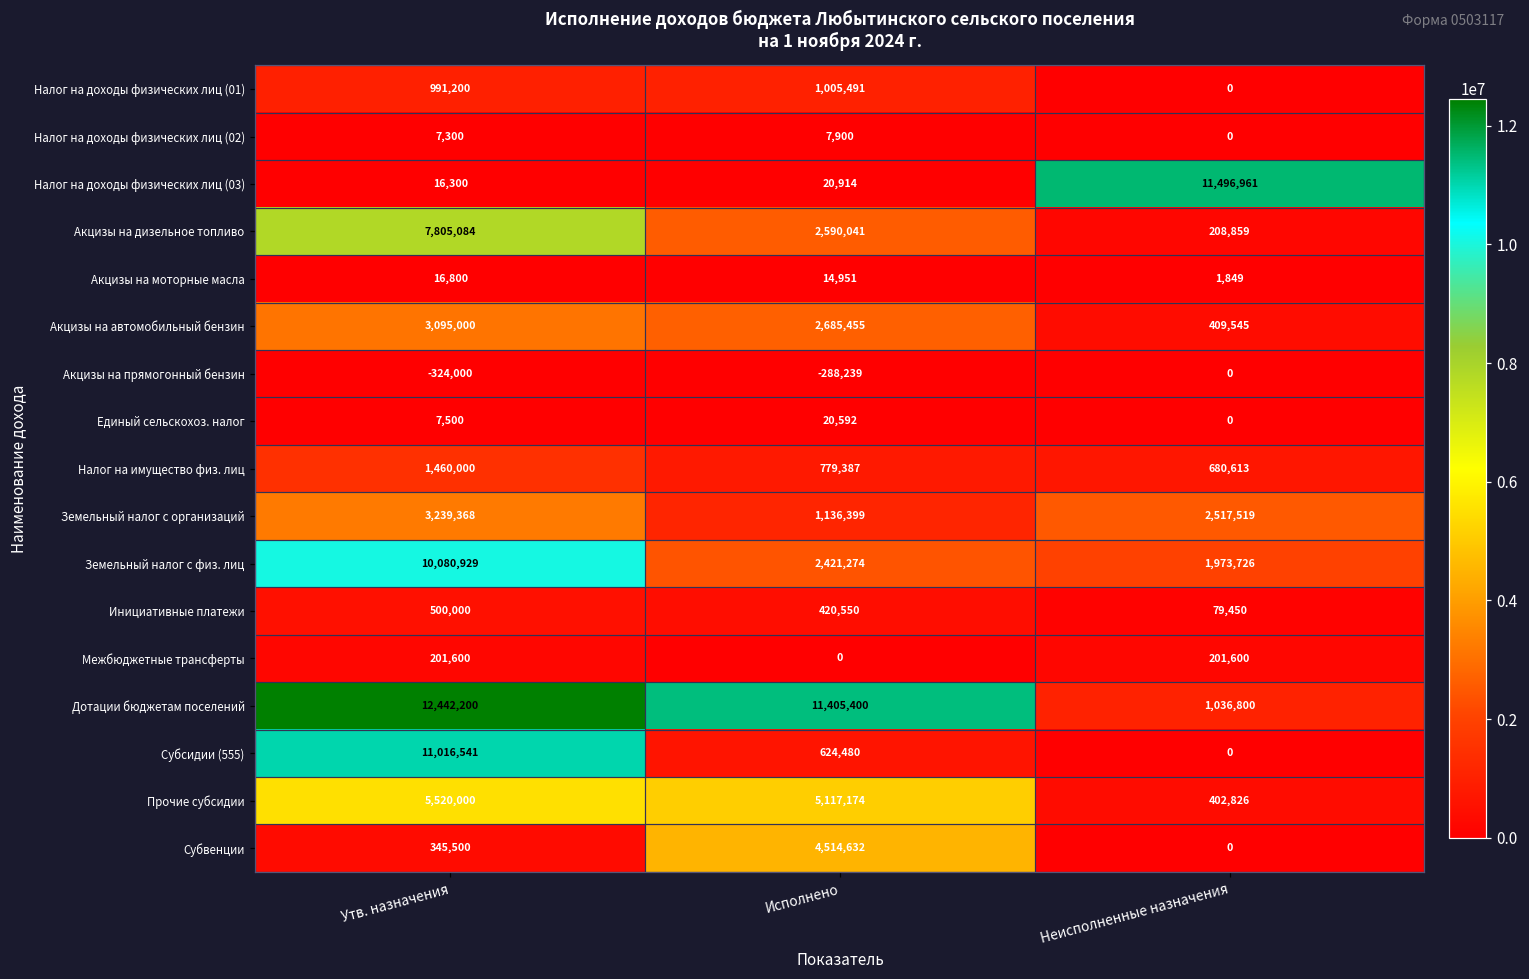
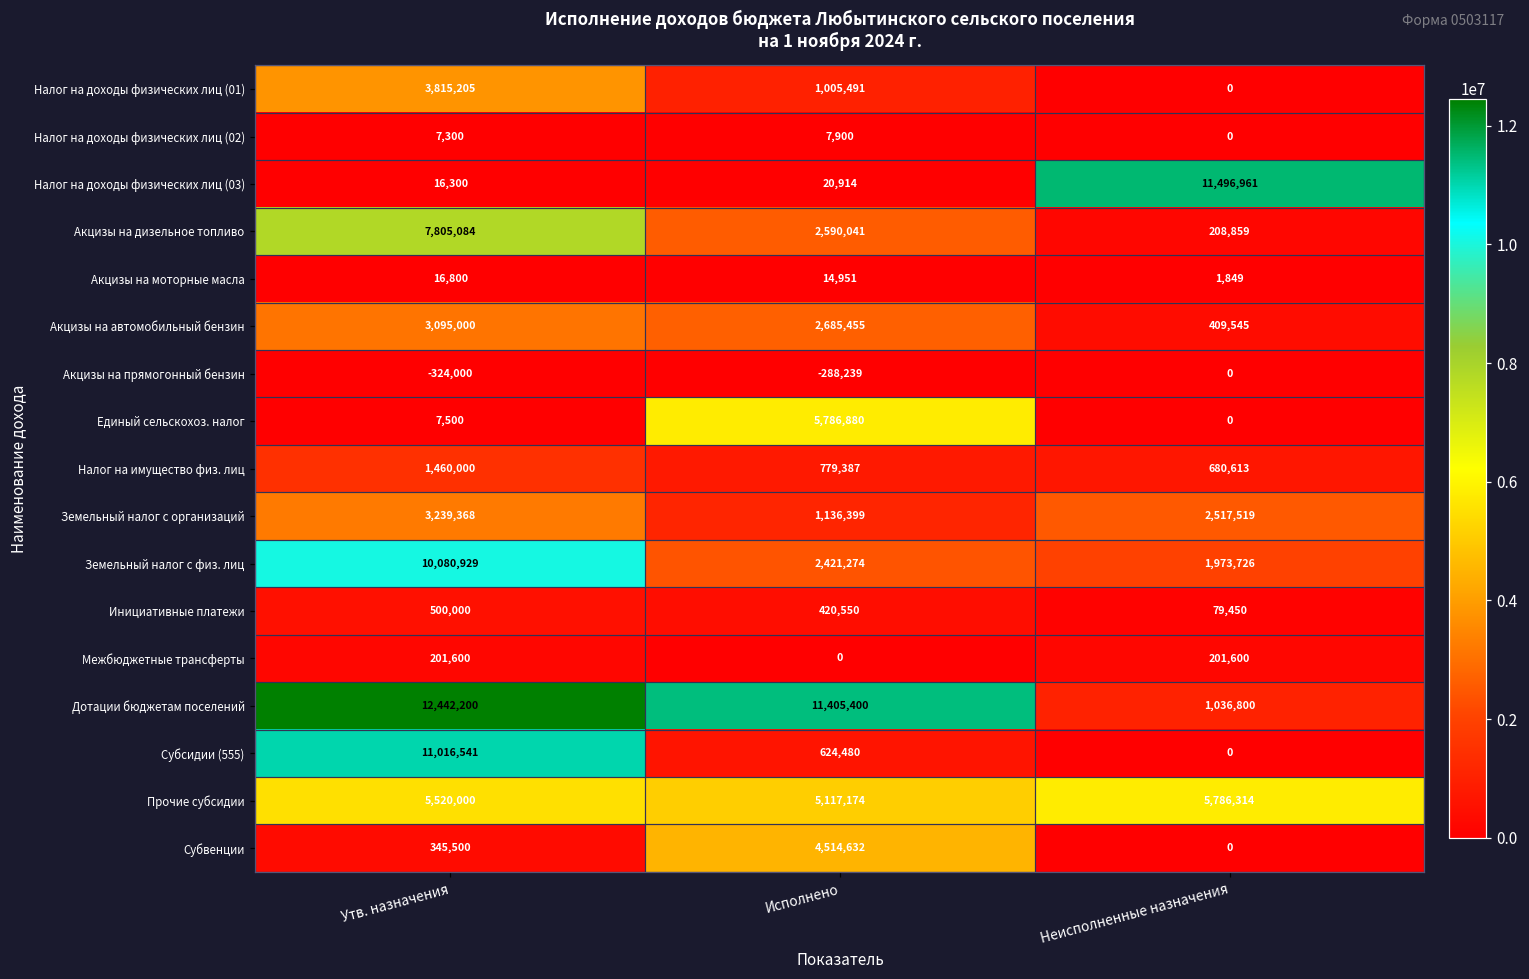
Налог на доходы физических лиц (01), Утв. назначения: 991,200 -> 3,815,205
Единый сельскохоз. налог, Исполнено: 20,592 -> 5,786,880
Прочие субсидии, Неисполненные назначения: 402,826 -> 5,786,314
